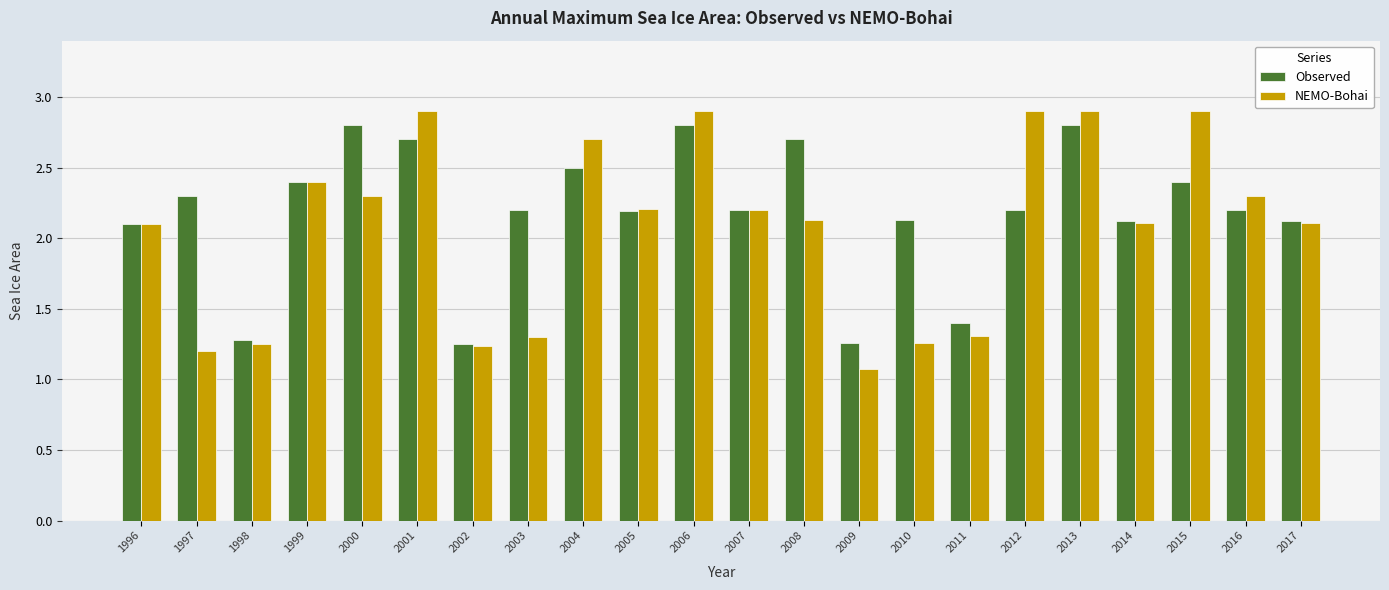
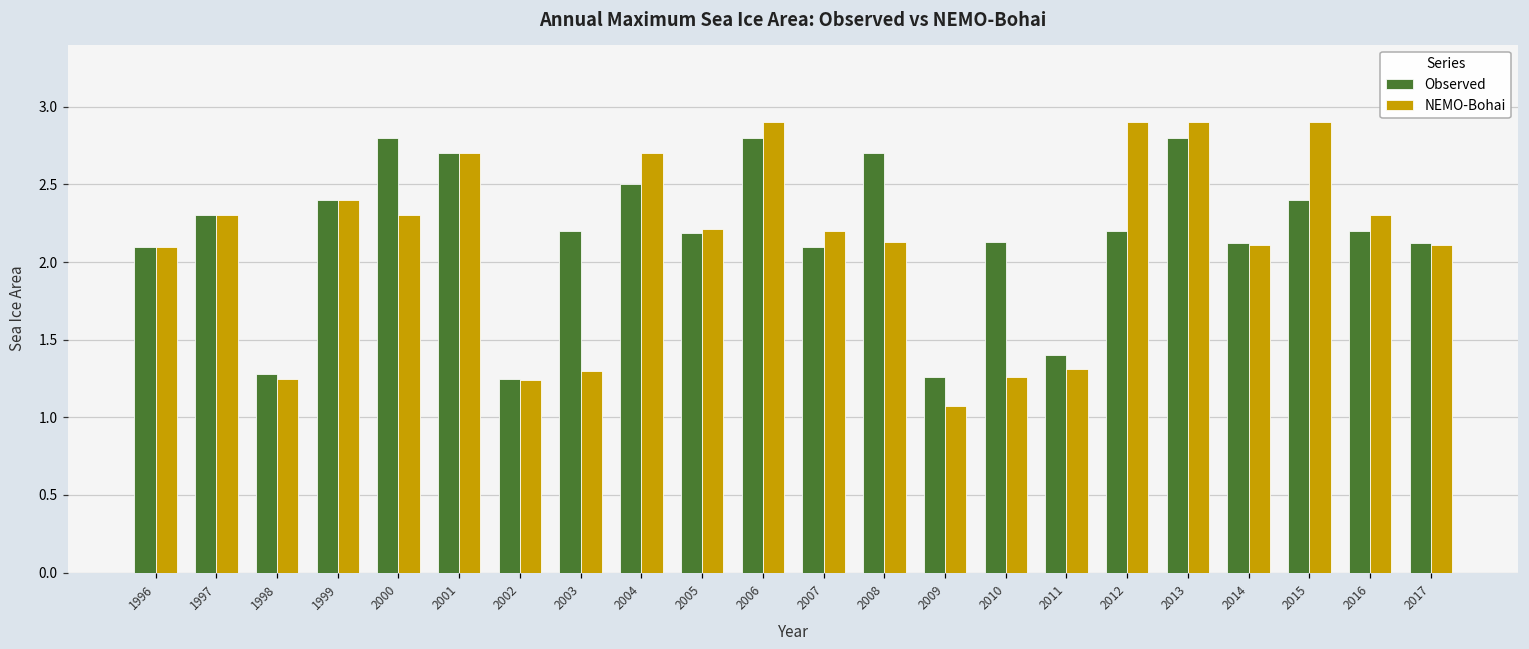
NEMO-Bohai, 1997: 1.2 -> 2.3
NEMO-Bohai, 2001: 2.9 -> 2.7
Observed, 2007: 2.2 -> 2.1
